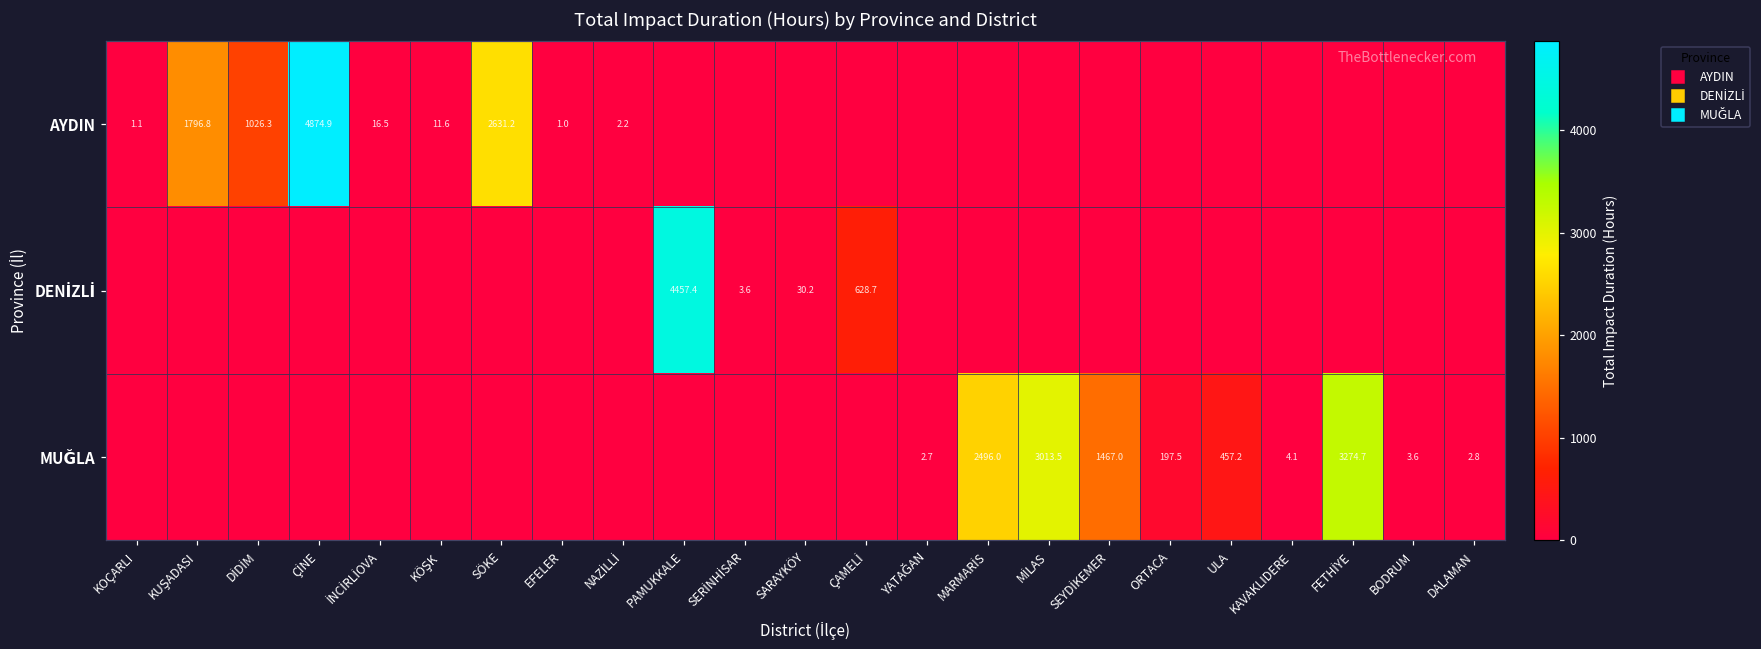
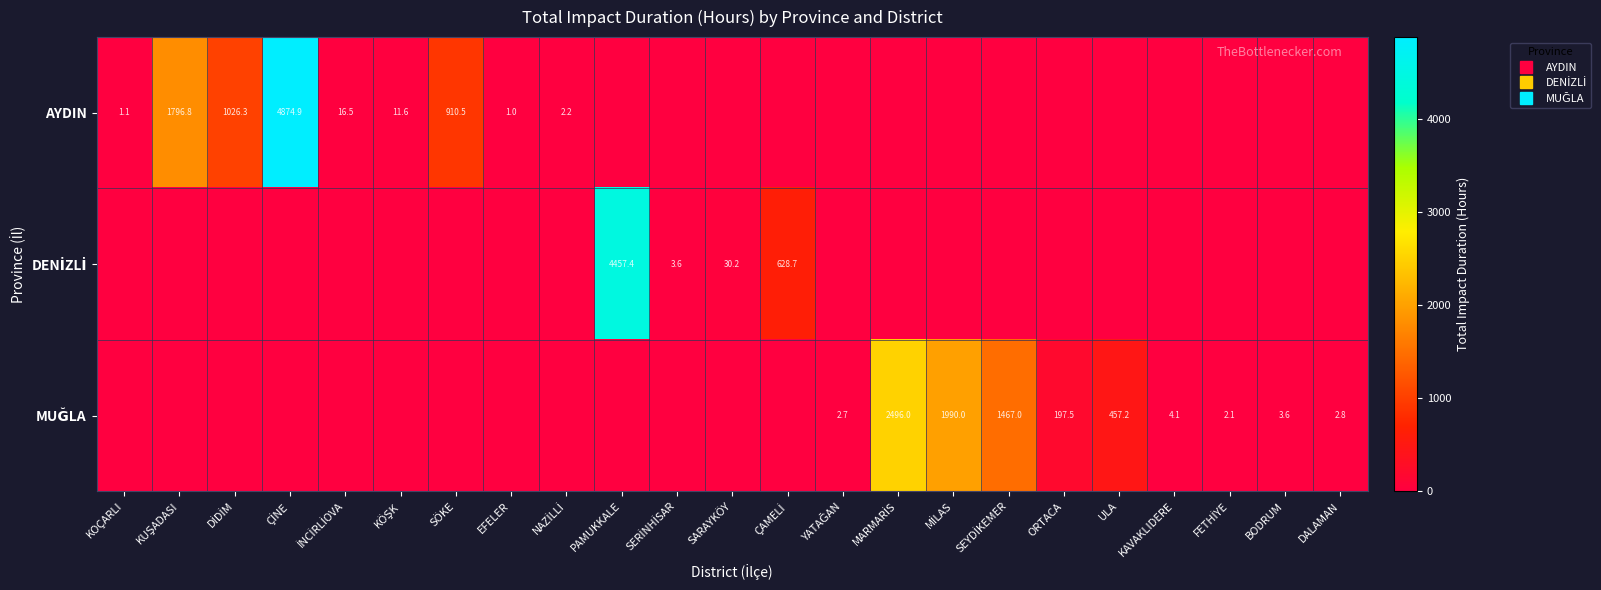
AYDIN, SÖKE: 2631.2 -> 910.5
MUĞLA, MİLAS: 3013.5 -> 1990.0
MUĞLA, FETHİYE: 3274.7 -> 2.1
